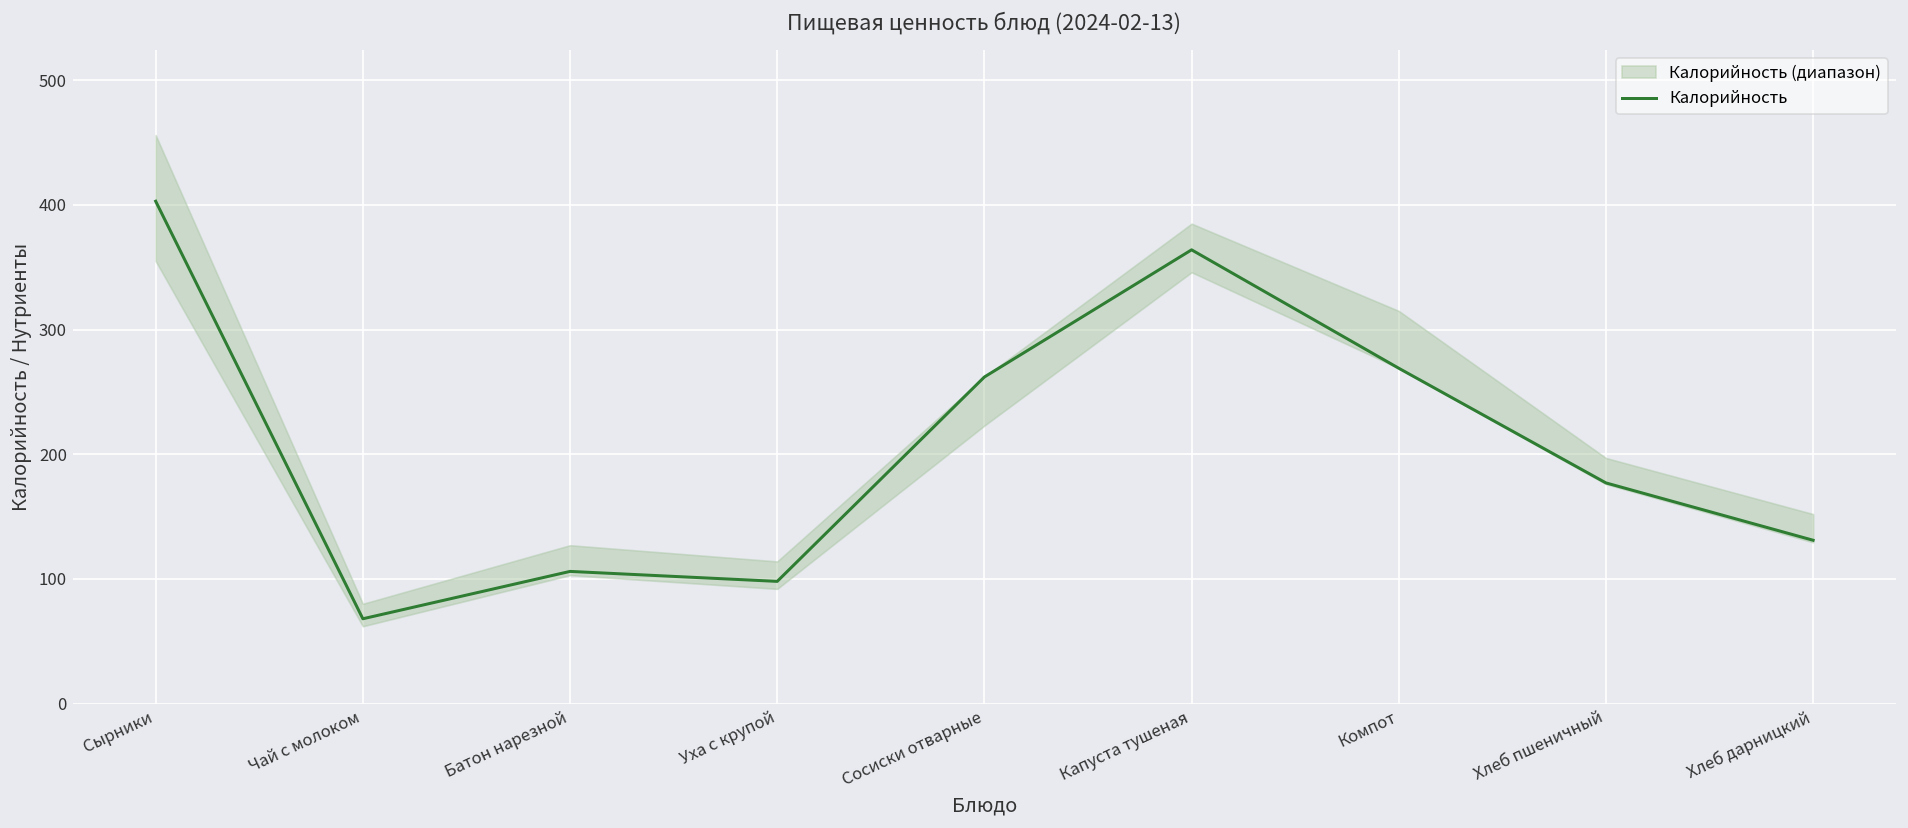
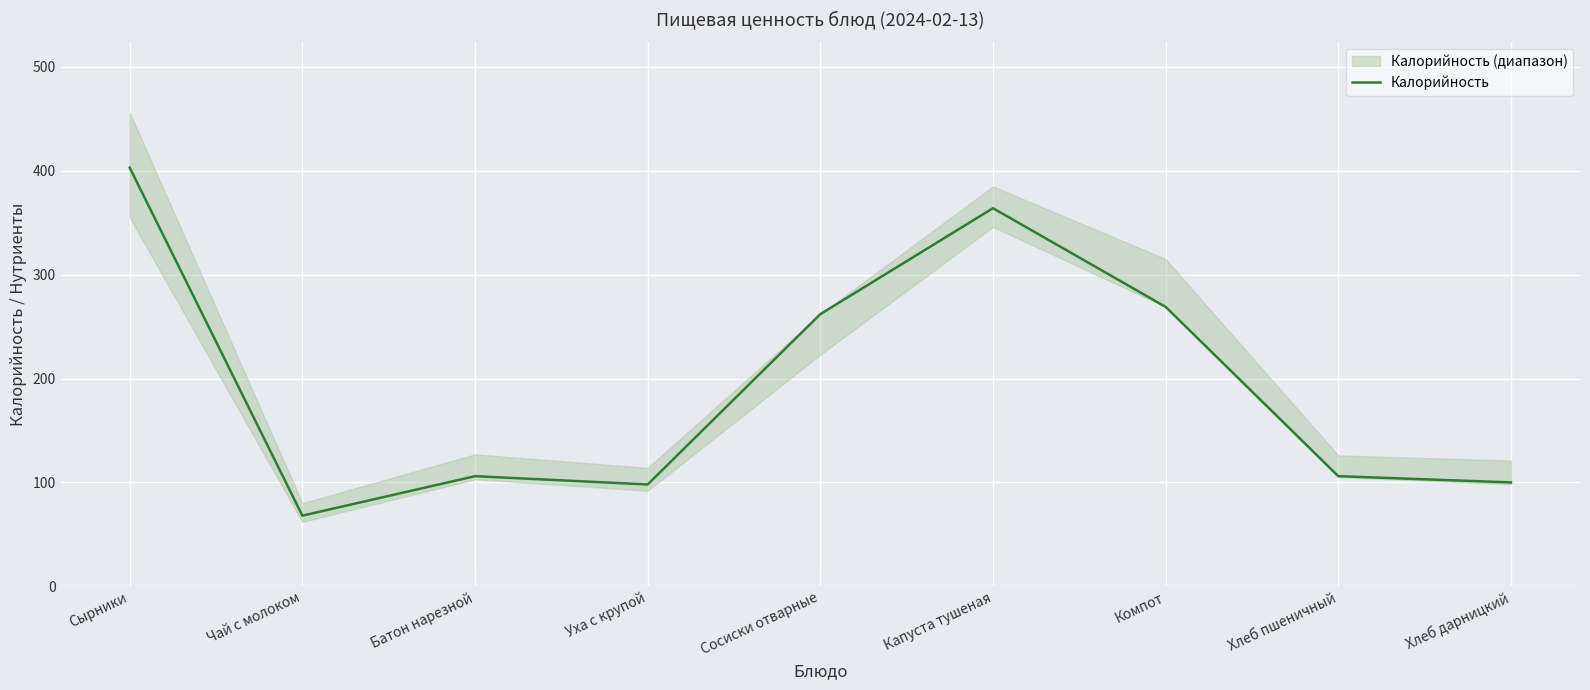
Калорийность, Хлеб пшеничный: 177 -> 106
Калорийность, Хлеб дарницкий: 131 -> 100
